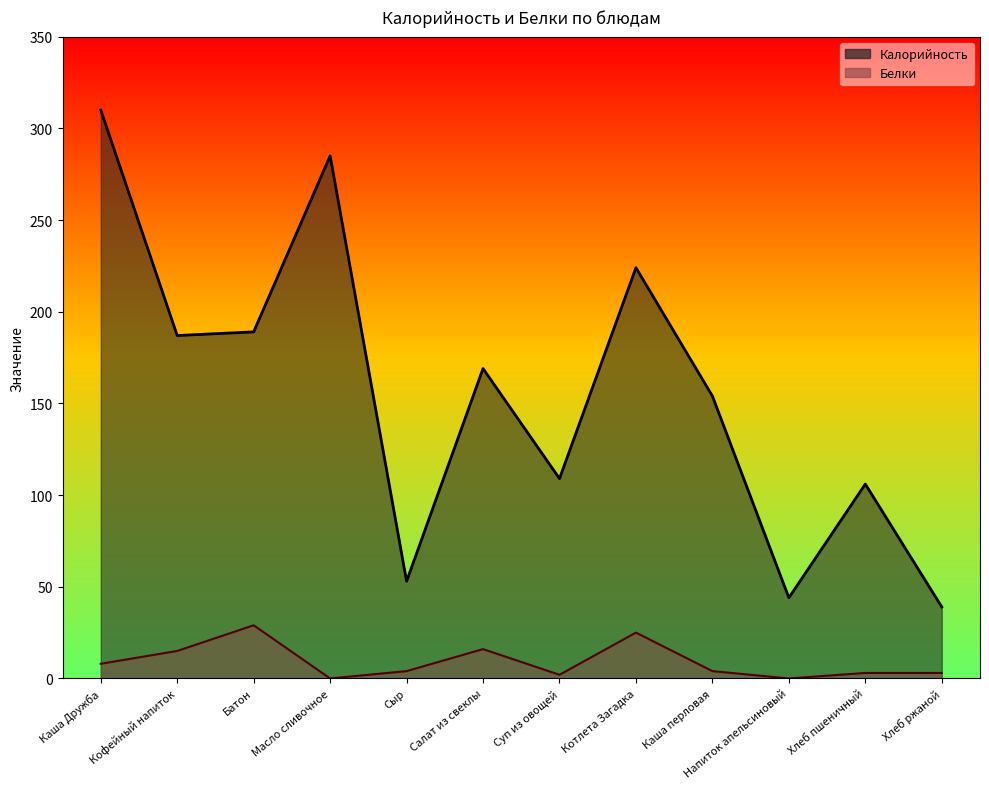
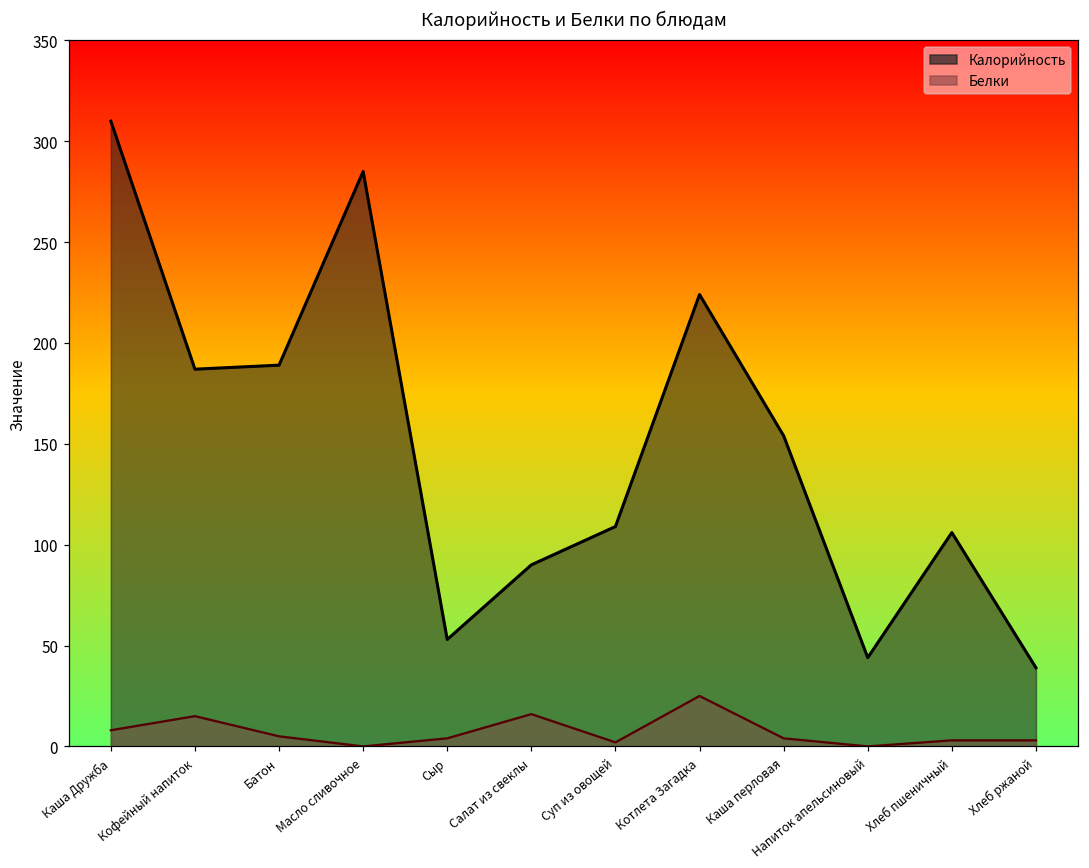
Белки, Батон: 29 -> 5
Калорийность, Салат из свеклы: 169 -> 90
